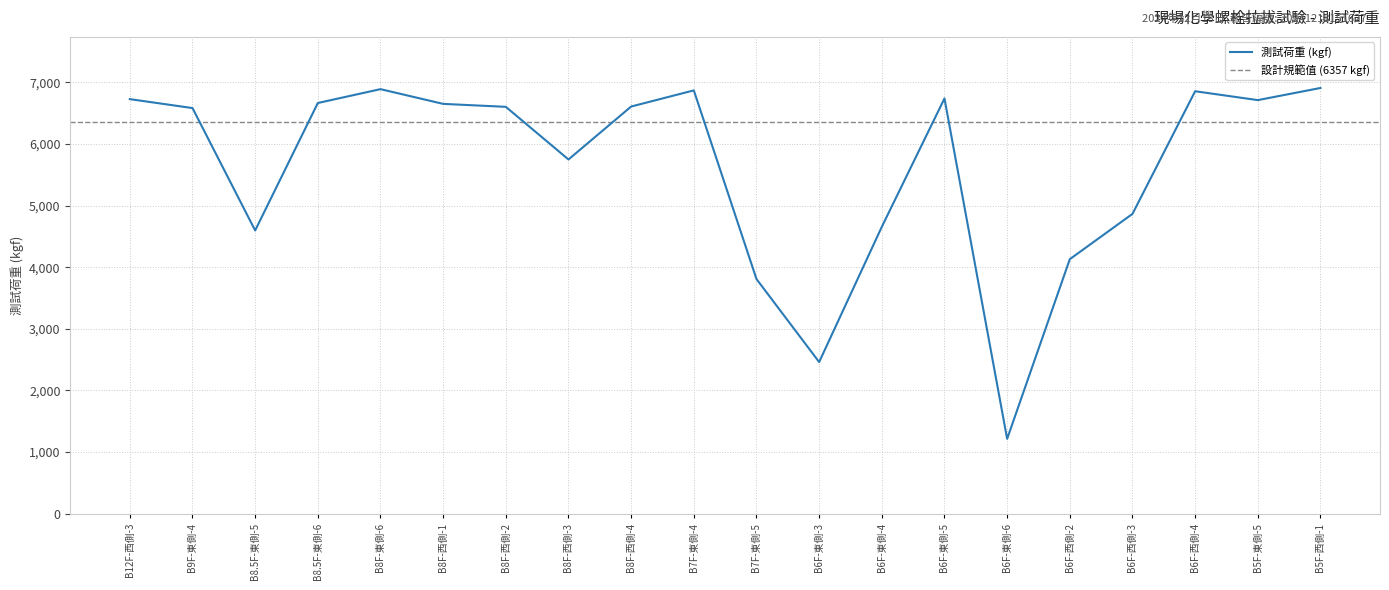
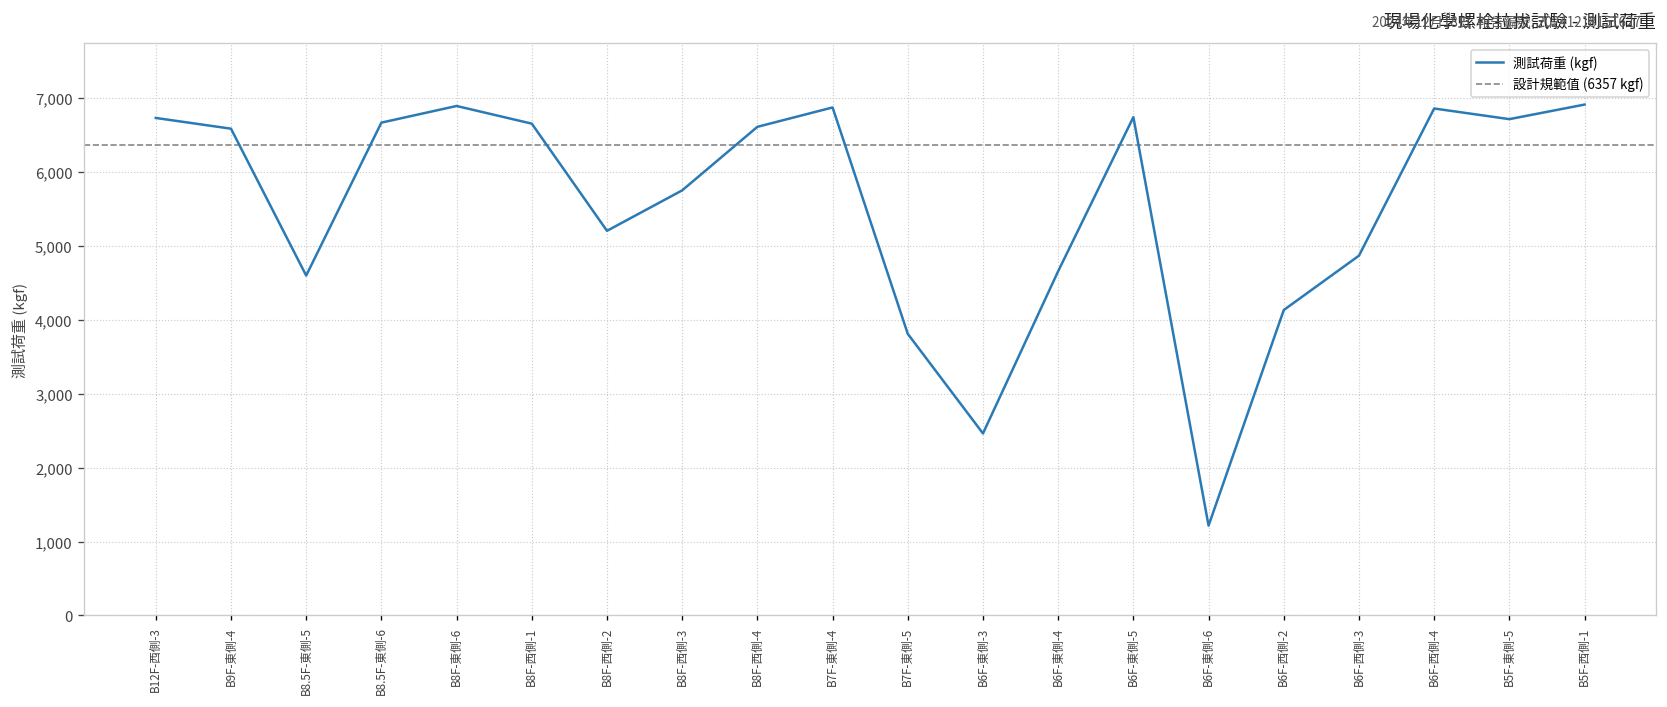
B8F-西側-2: 6,600 -> 5,200
